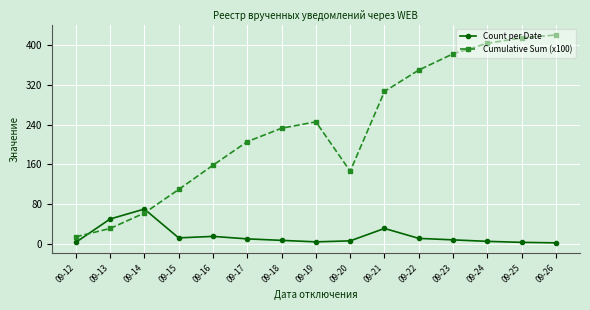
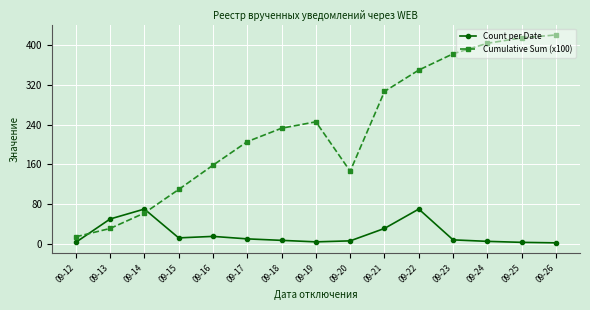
Count per Date, 09-22: 10 -> 70
